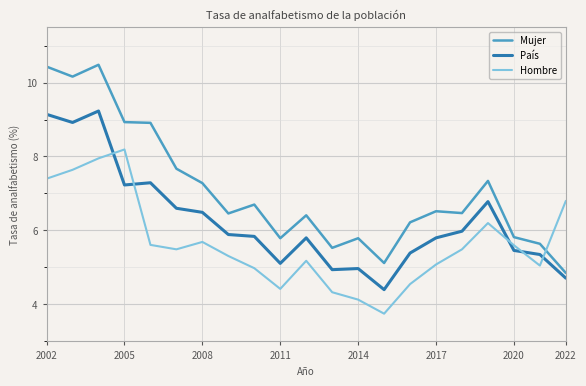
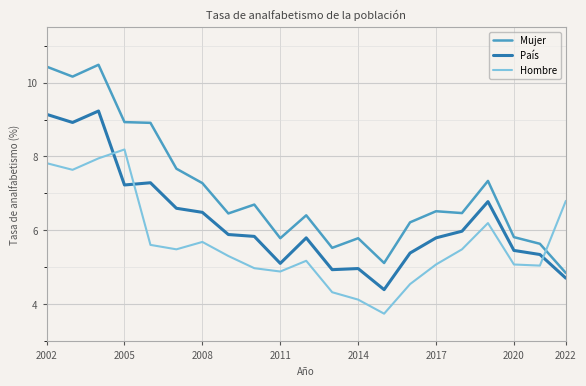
Hombre, 2002: 7.4 -> 7.8
Hombre, 2011: 4.4 -> 4.9
Hombre, 2020: 5.6 -> 5.1
